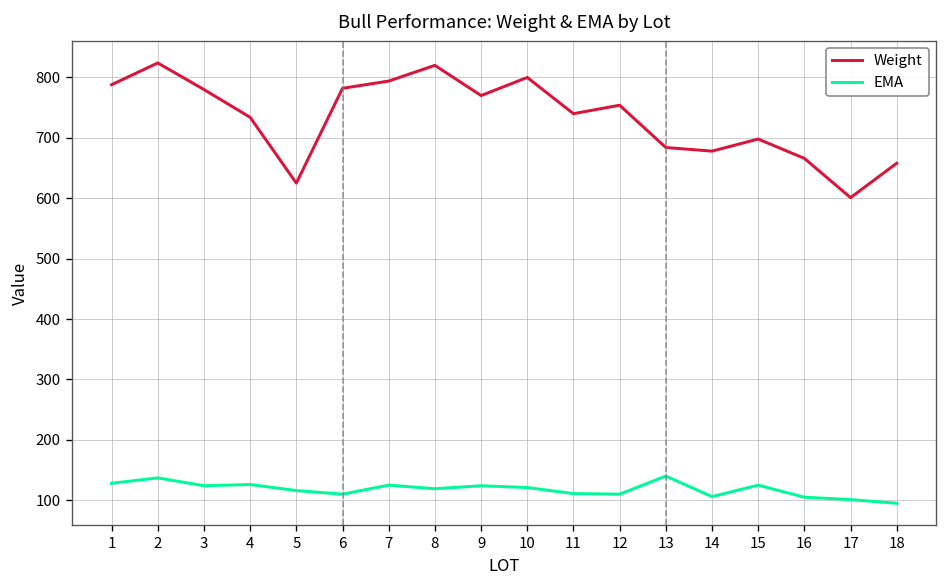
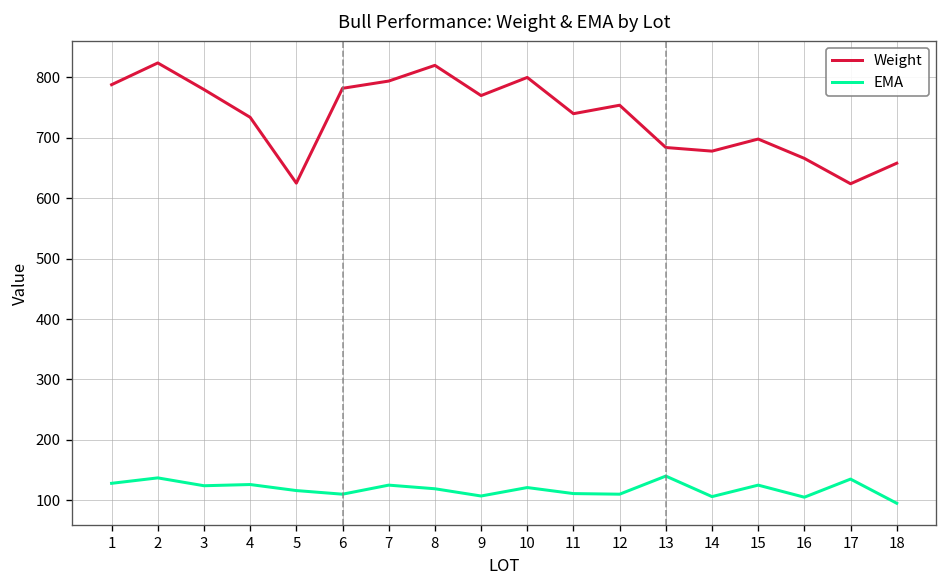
EMA, 9: 120 -> 110
Weight, 17: 600 -> 620
EMA, 17: 100 -> 140
